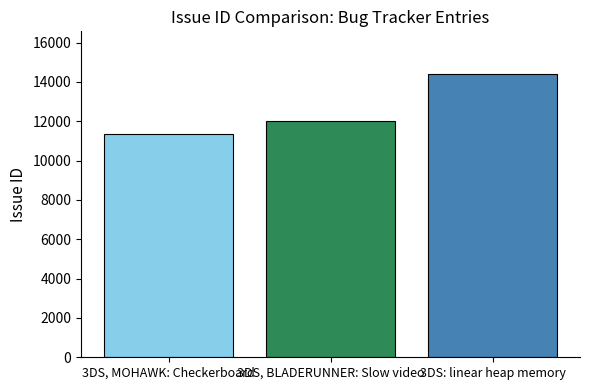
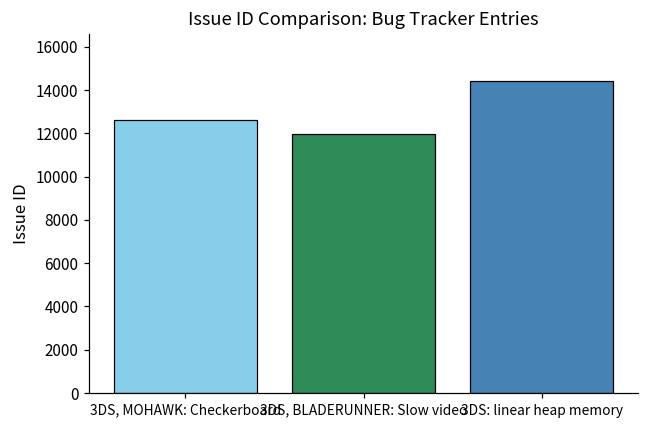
3DS, MOHAWK: Checkerboard: 11300 -> 12600
